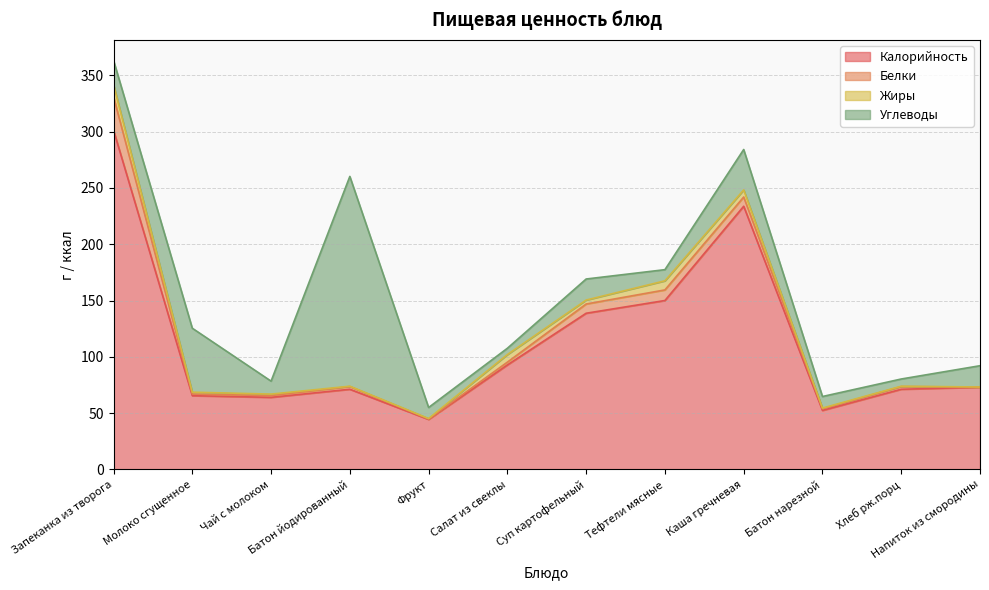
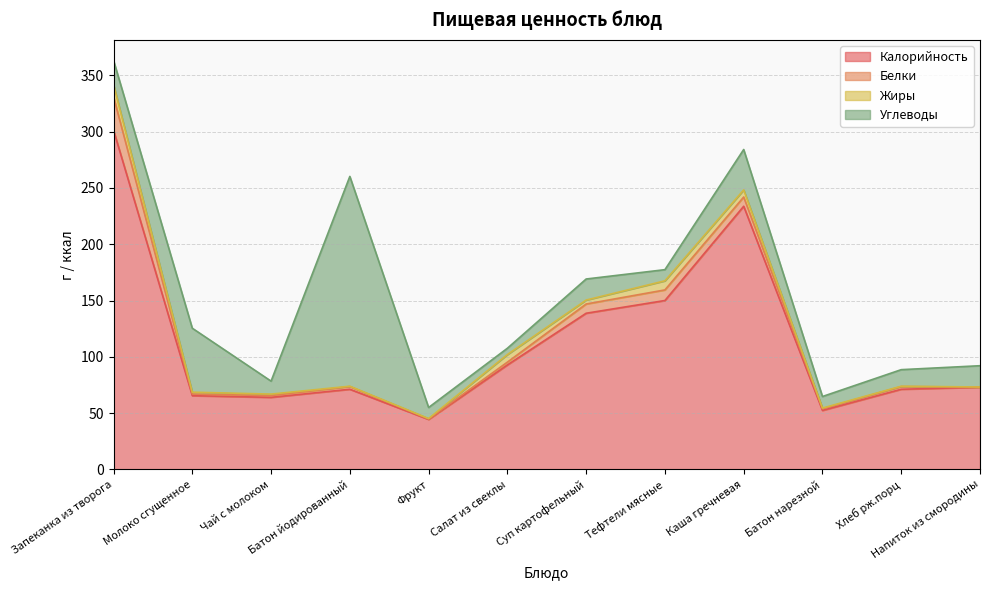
Углеводы, Хлеб рж.порц: 6 -> 15
